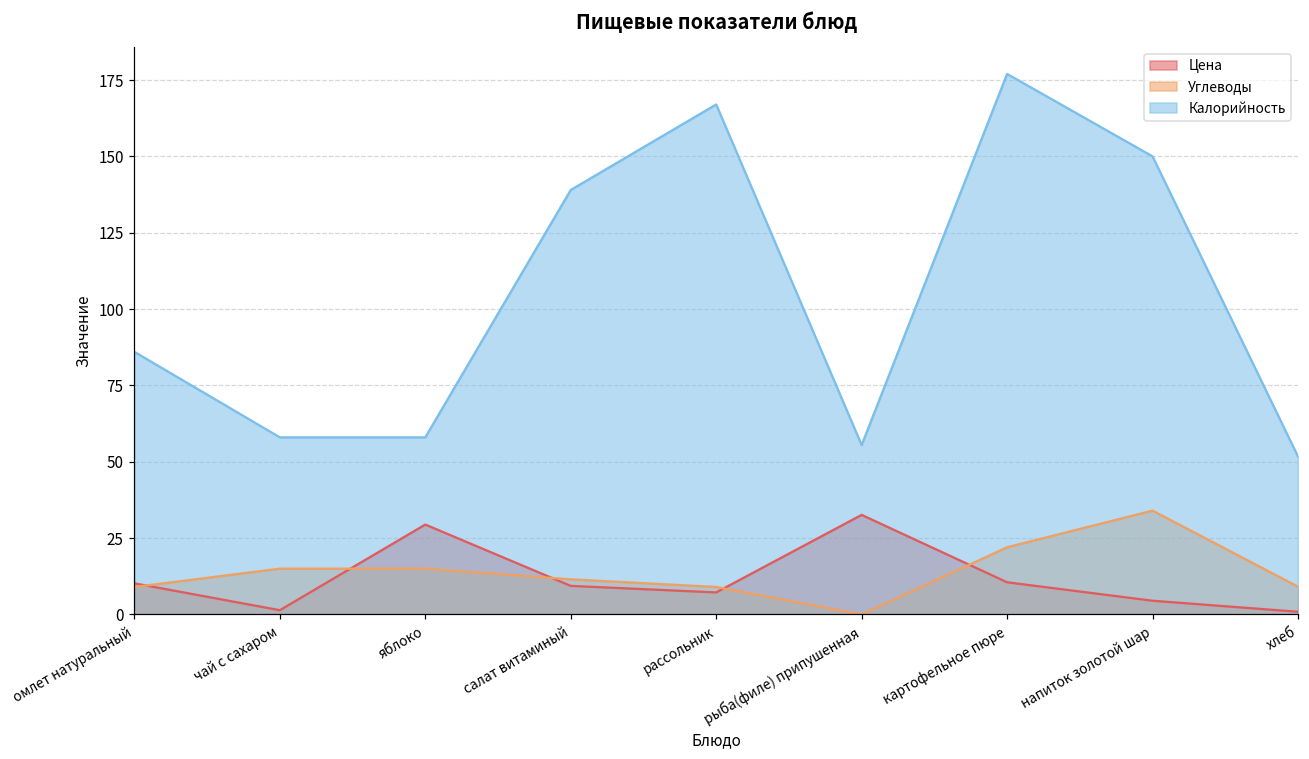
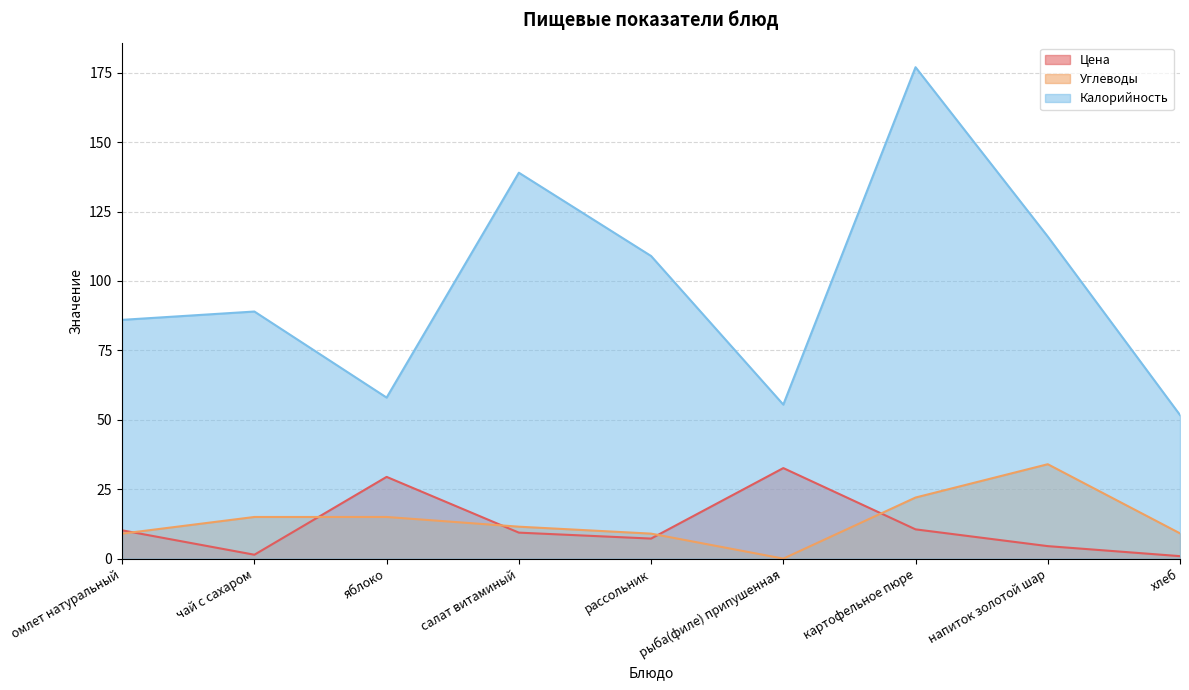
Калорийность, чай с сахаром: 58 -> 89
Калорийность, рассольник: 167 -> 109
Калорийность, напиток золотой шар: 150 -> 116
